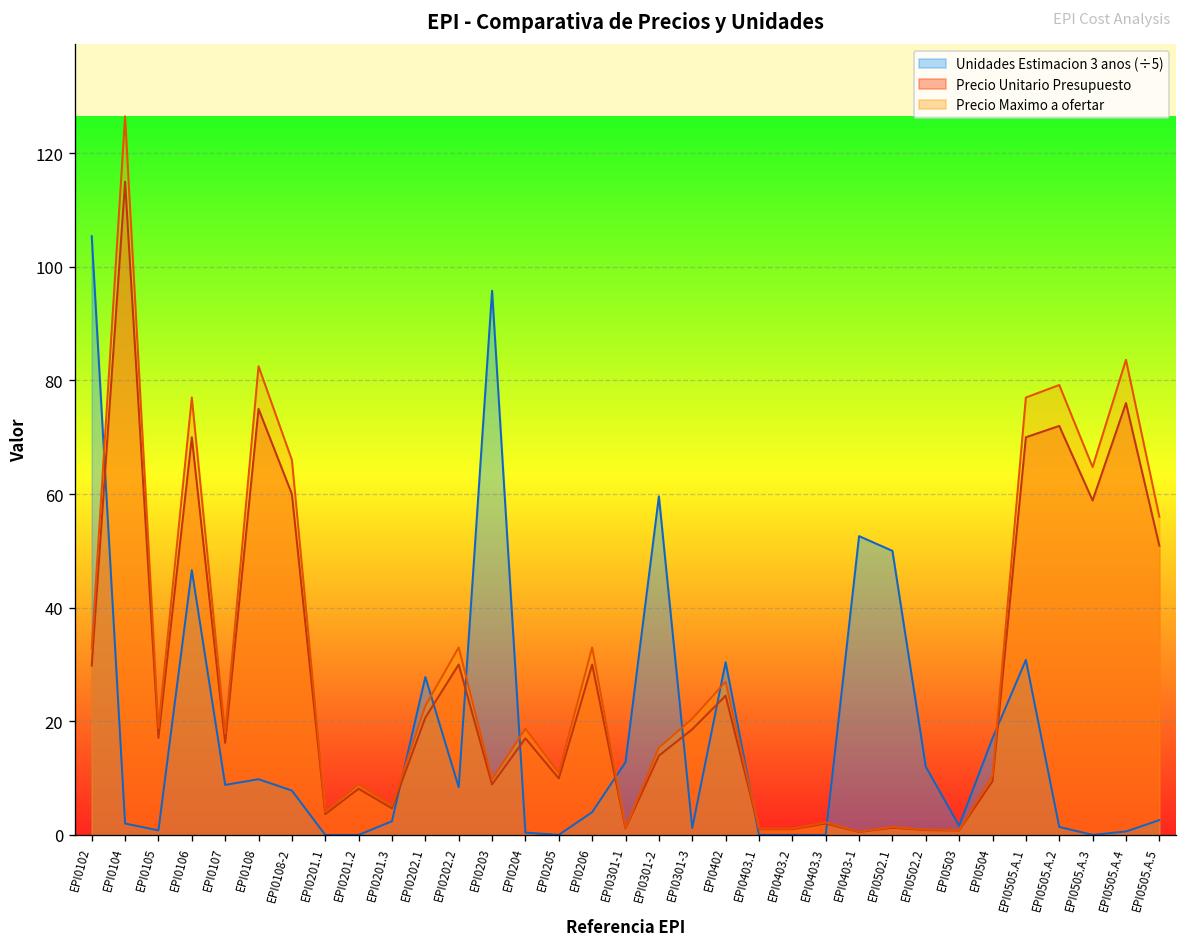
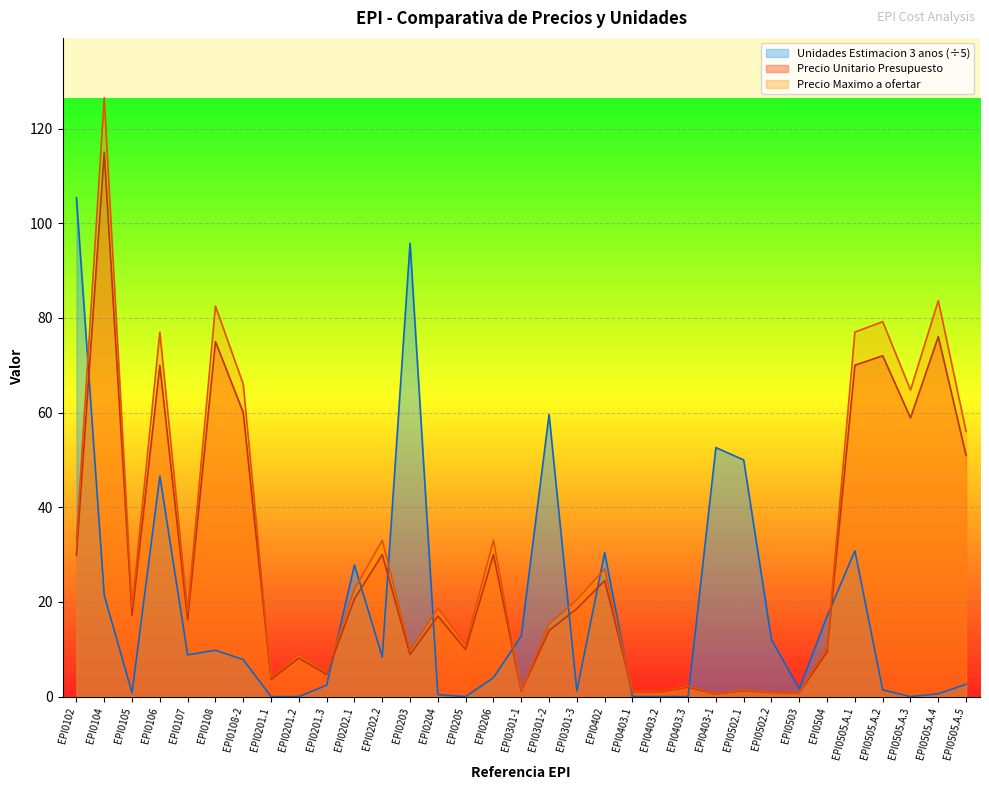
Unidades Estimacion 3 anos (÷5), EPI0104: 2 -> 21
